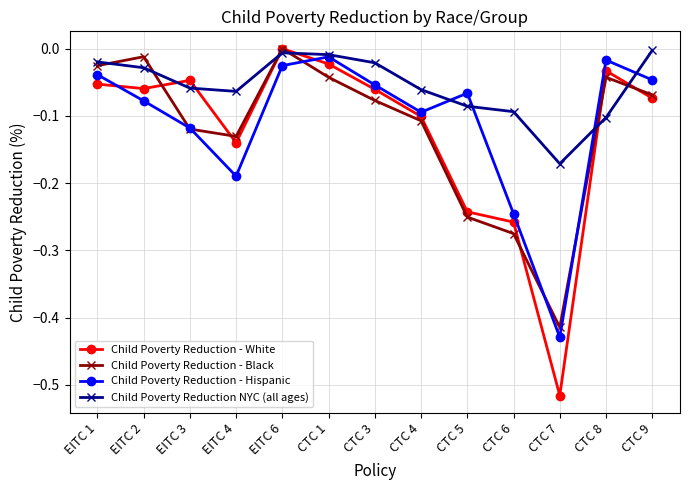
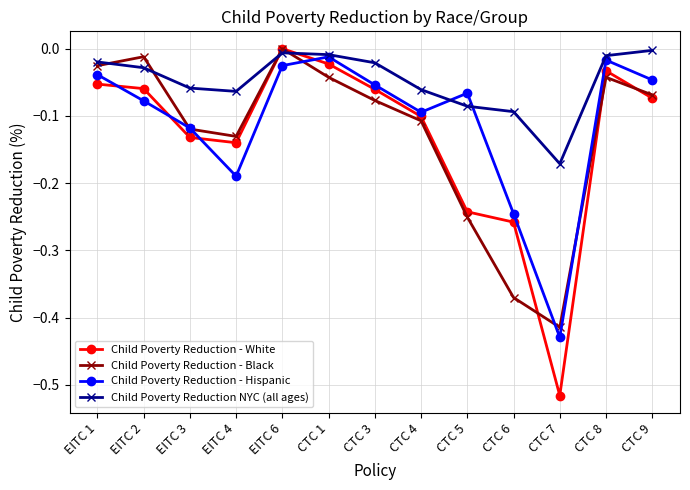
Child Poverty Reduction - White, EITC 3: -0.05 -> -0.13
Child Poverty Reduction - Black, CTC 6: -0.28 -> -0.37
Child Poverty Reduction NYC (all ages), CTC 8: -0.10 -> -0.01
